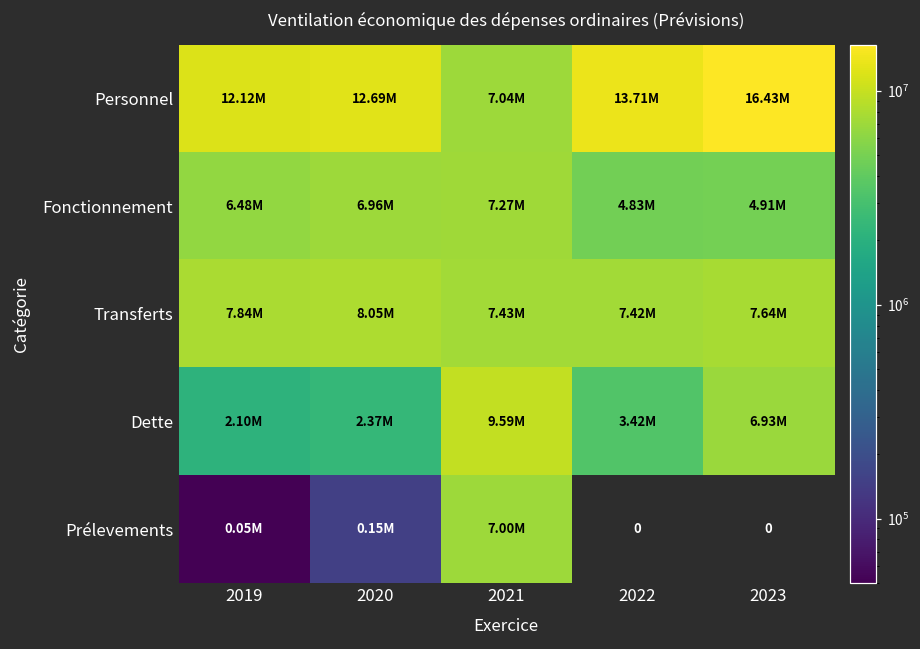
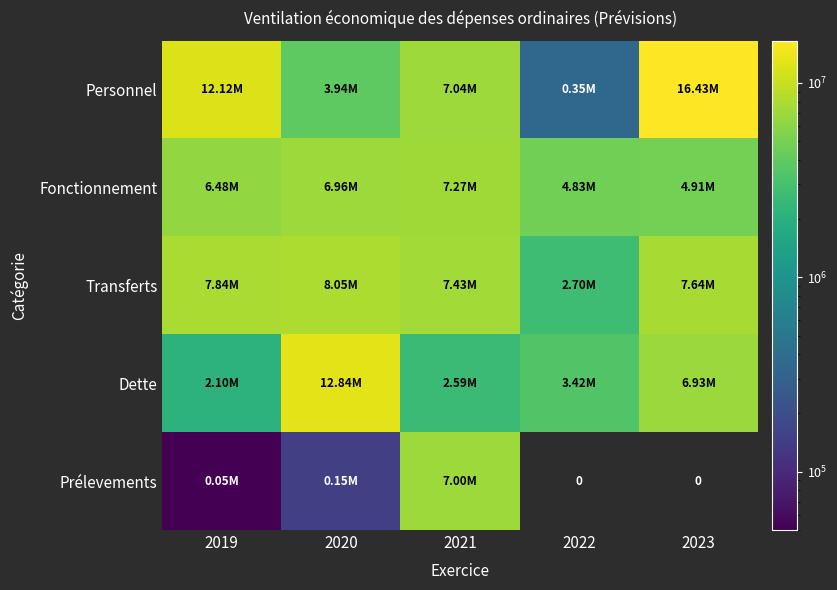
Personnel, 2020: 12.69M -> 3.94M
Personnel, 2022: 13.71M -> 0.35M
Transferts, 2022: 7.42M -> 2.70M
Dette, 2020: 2.37M -> 12.84M
Dette, 2021: 9.59M -> 2.59M
